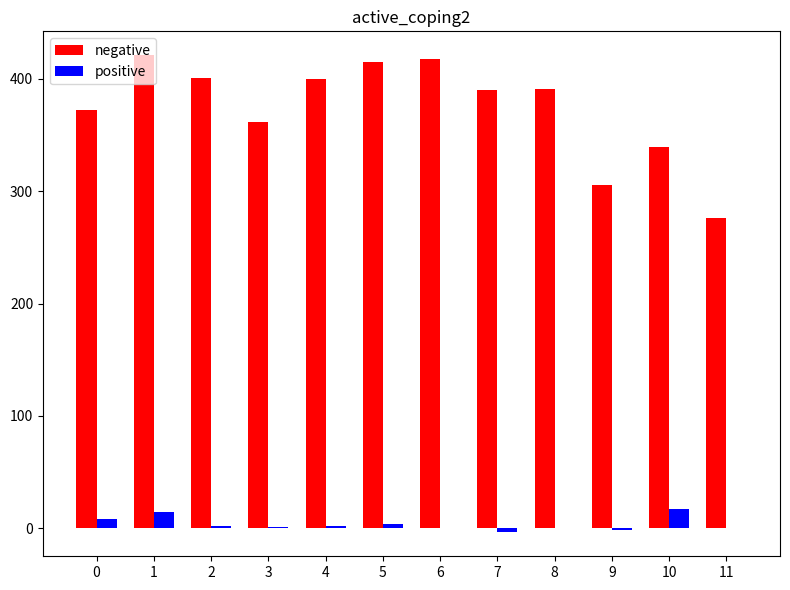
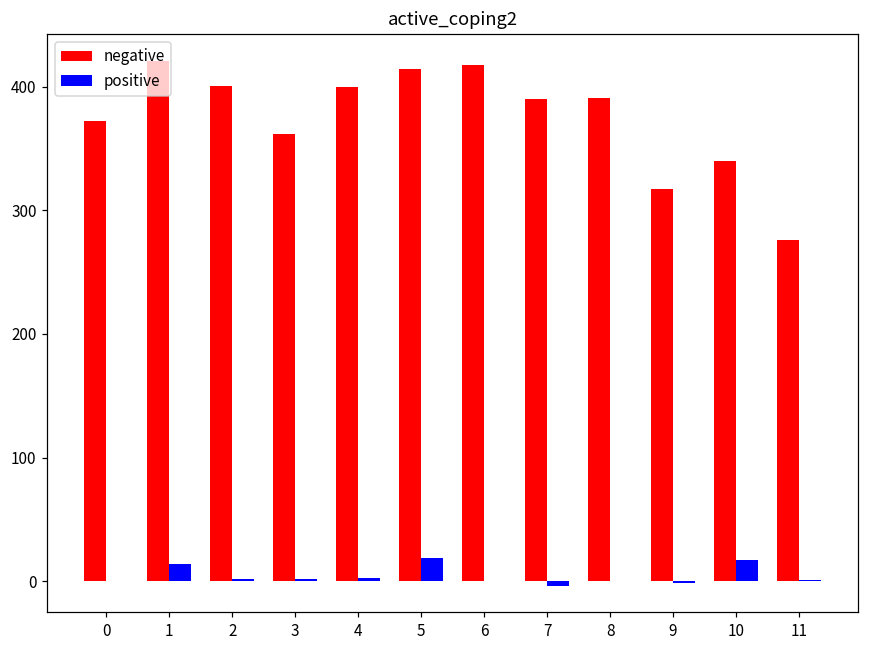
positive, 0: 8 -> 0
positive, 5: 4 -> 19
negative, 9: 305 -> 317
